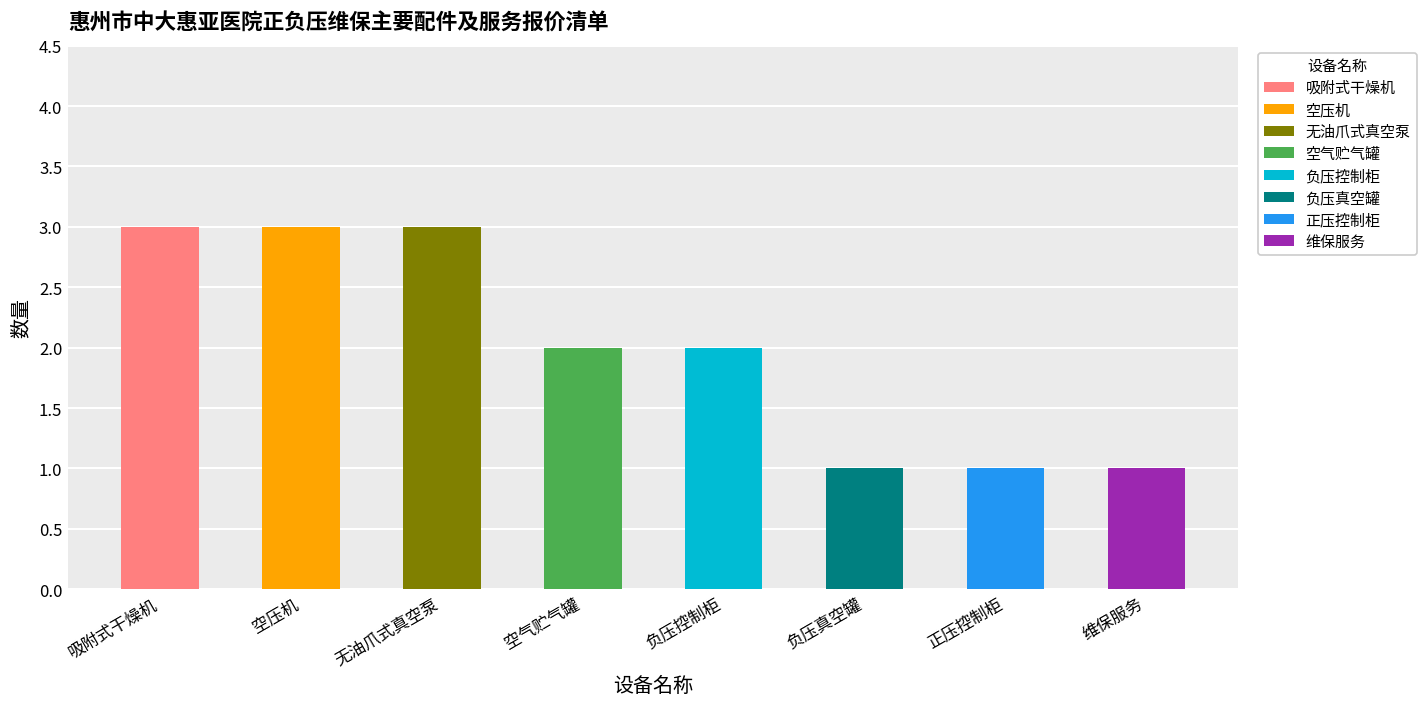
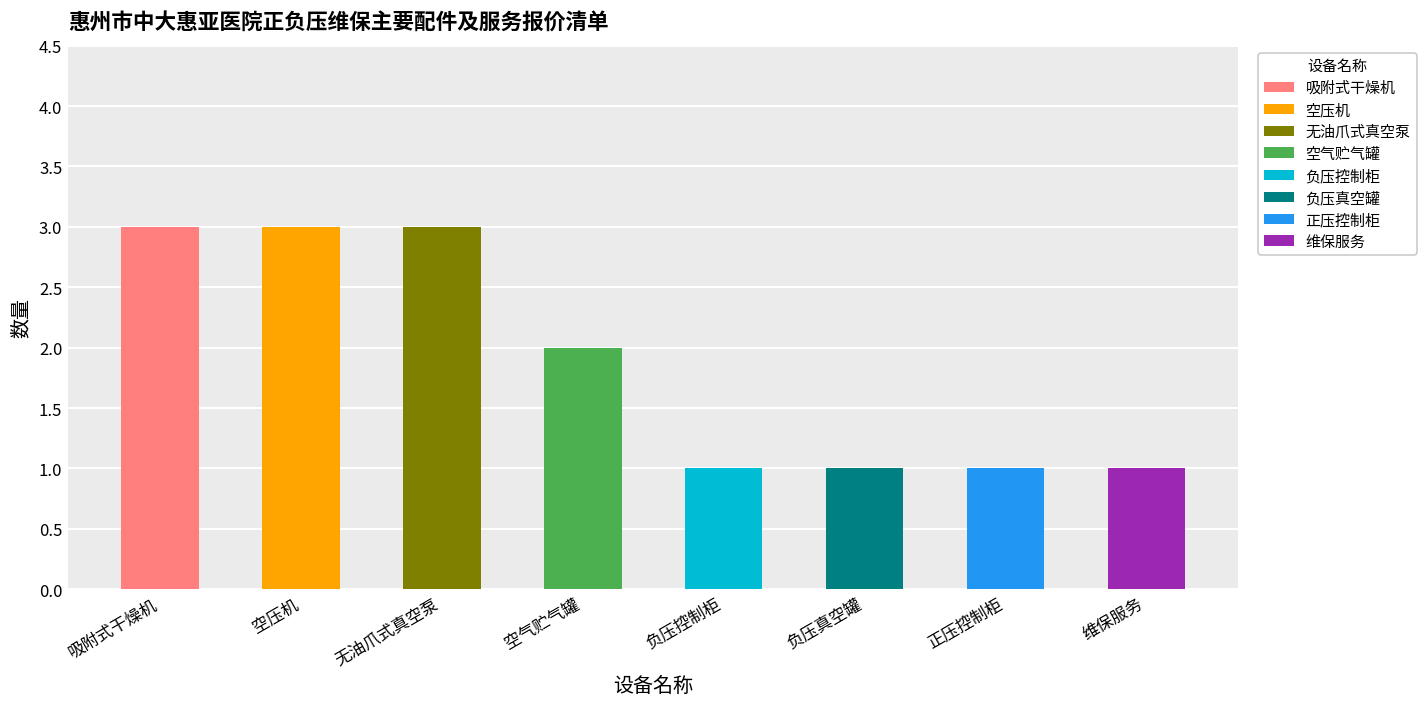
负压控制柜: 2 -> 1
